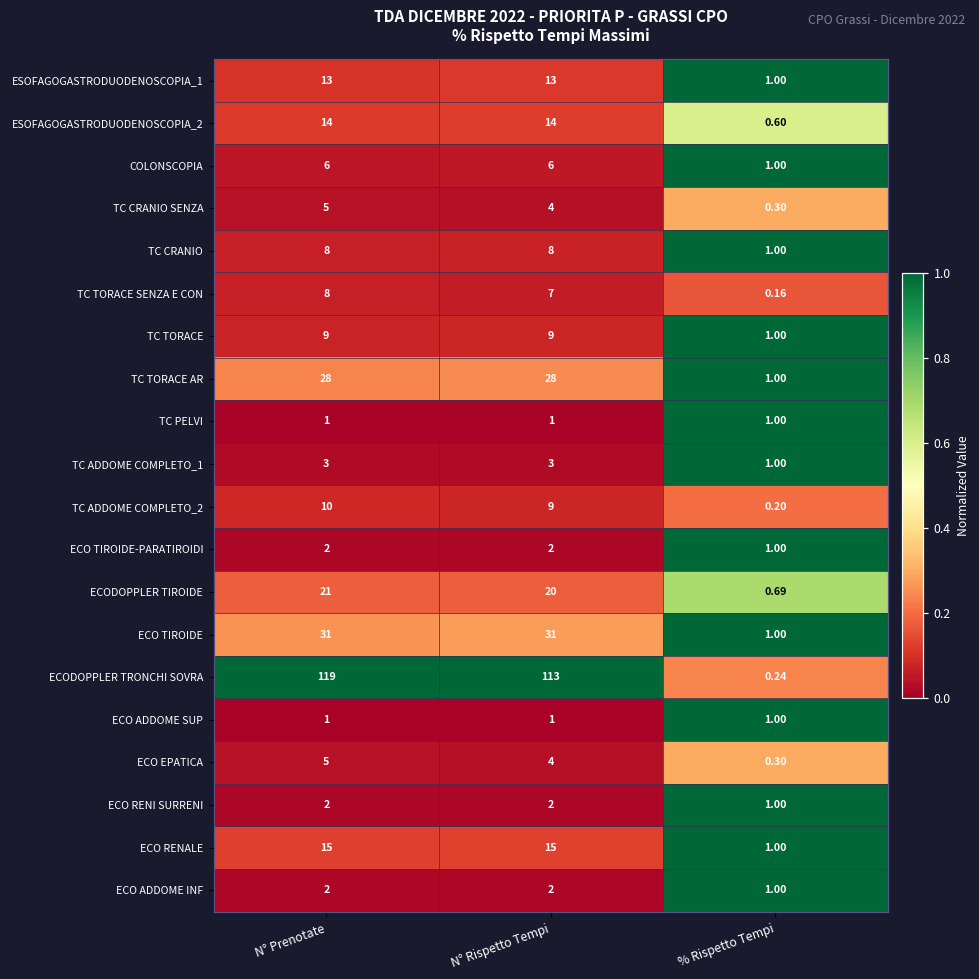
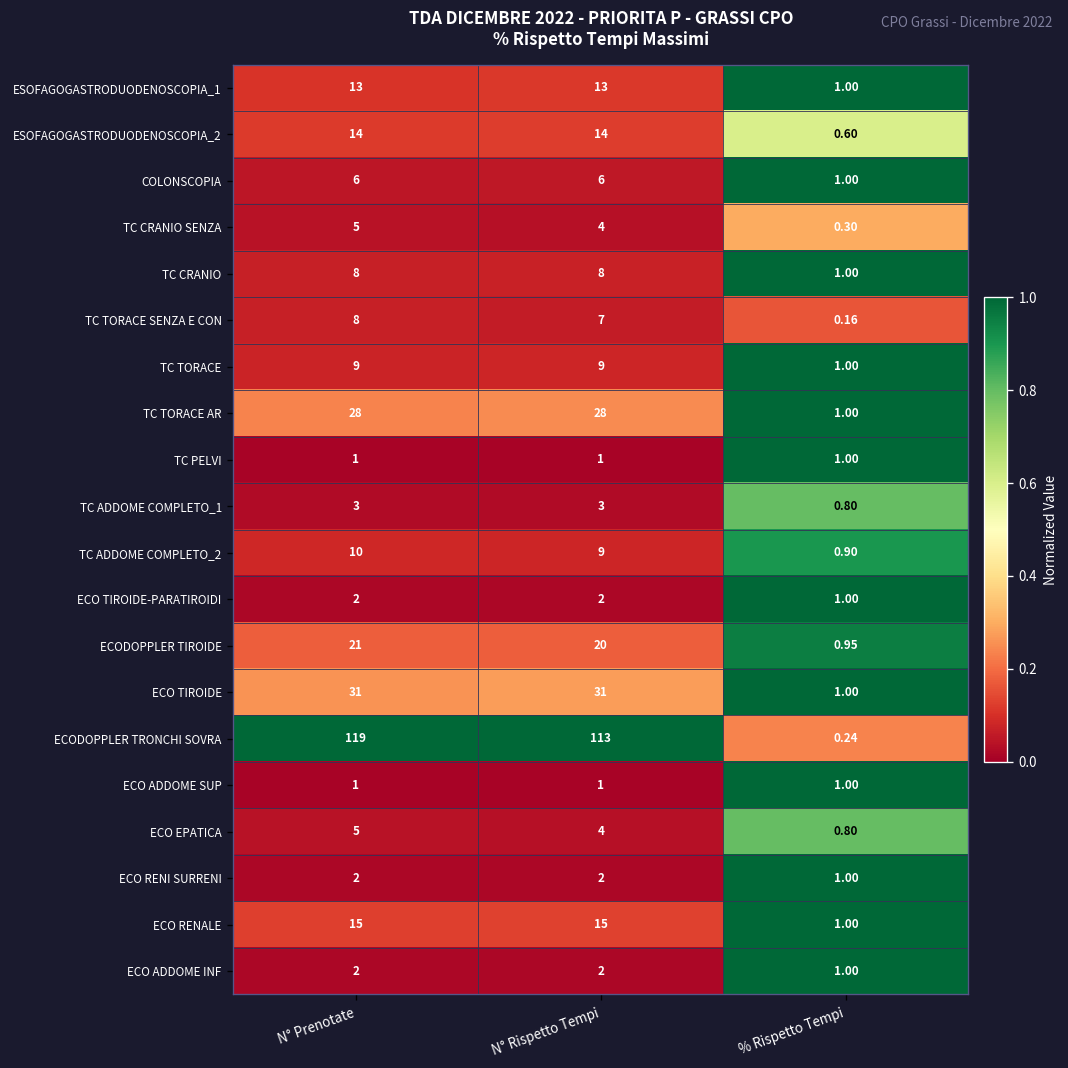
TC ADDOME COMPLETO_1, % Rispetto Tempi: 1.00 -> 0.80
TC ADDOME COMPLETO_2, % Rispetto Tempi: 0.20 -> 0.90
ECODOPPLER TIROIDE, % Rispetto Tempi: 0.69 -> 0.95
ECO EPATICA, % Rispetto Tempi: 0.30 -> 0.80
